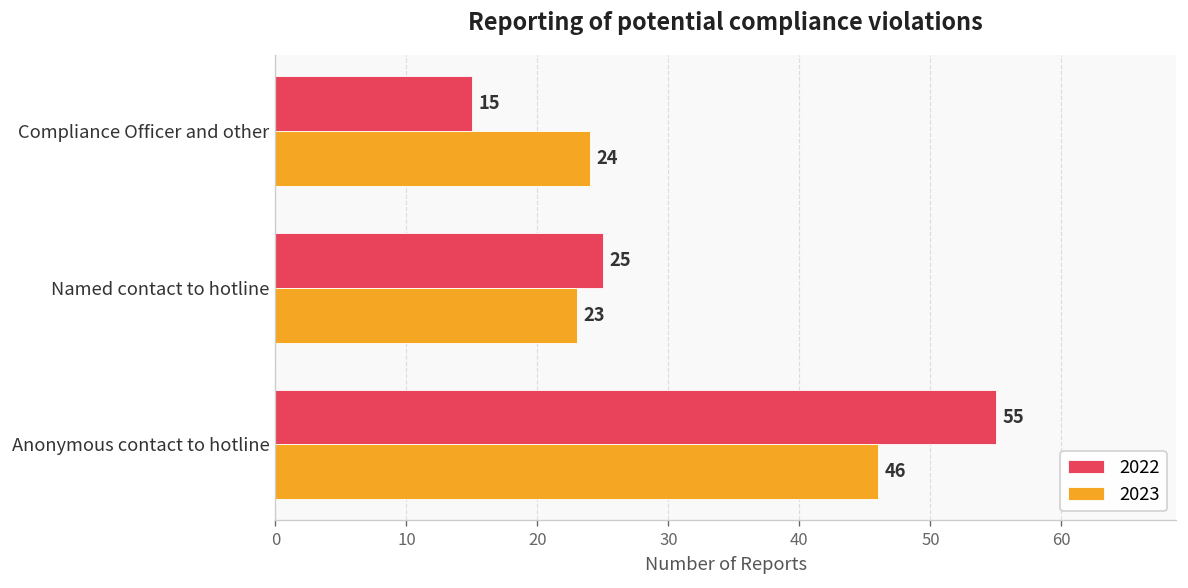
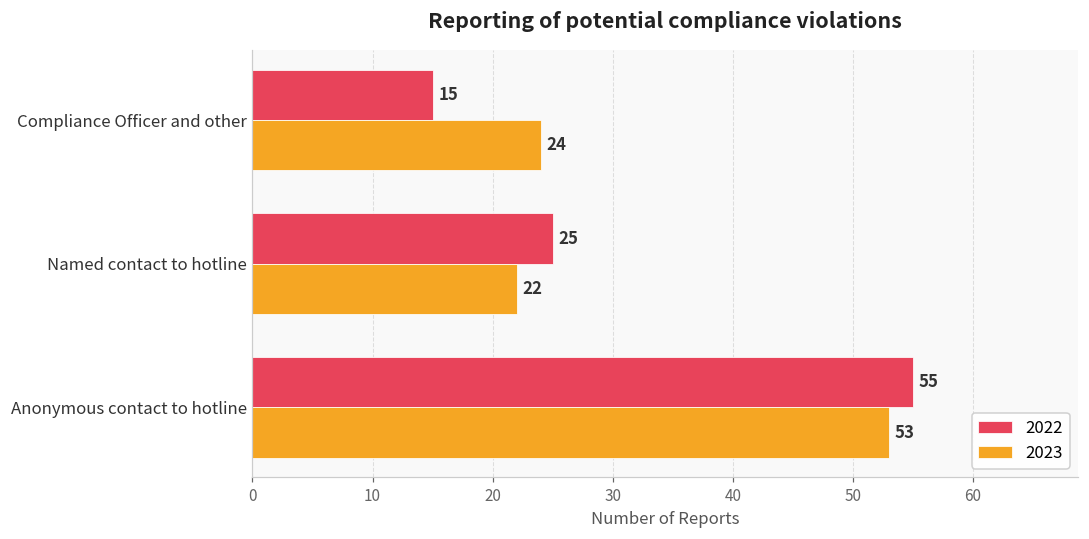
2023, Named contact to hotline: 23 -> 22
2023, Anonymous contact to hotline: 46 -> 53
